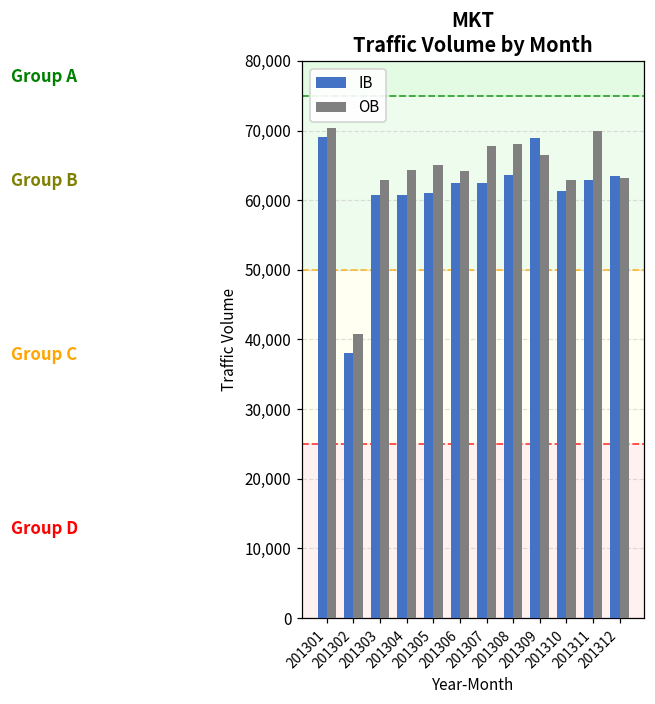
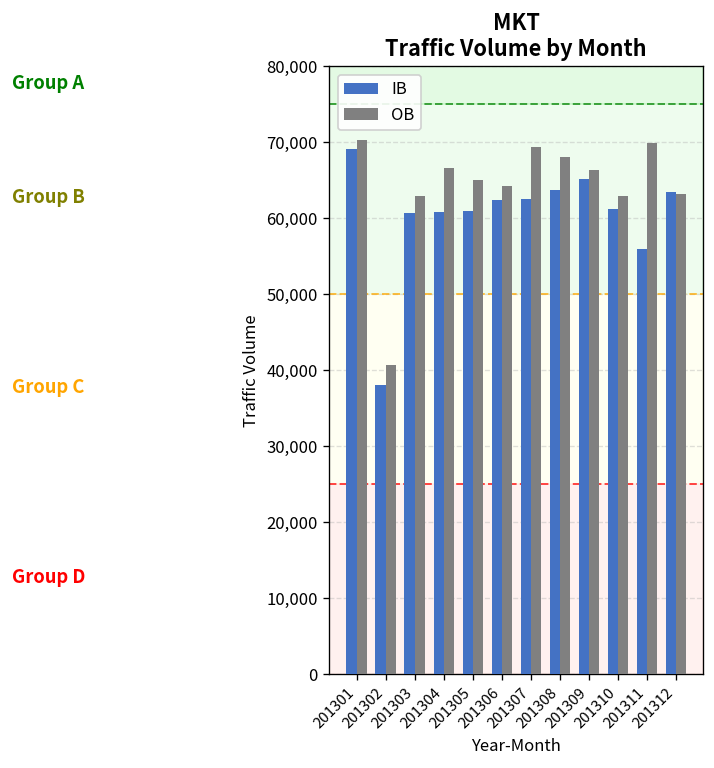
OB, 201304: 64,000 -> 67,000
OB, 201307: 68,000 -> 69,000
IB, 201309: 69,000 -> 65,000
IB, 201311: 63,000 -> 56,000
